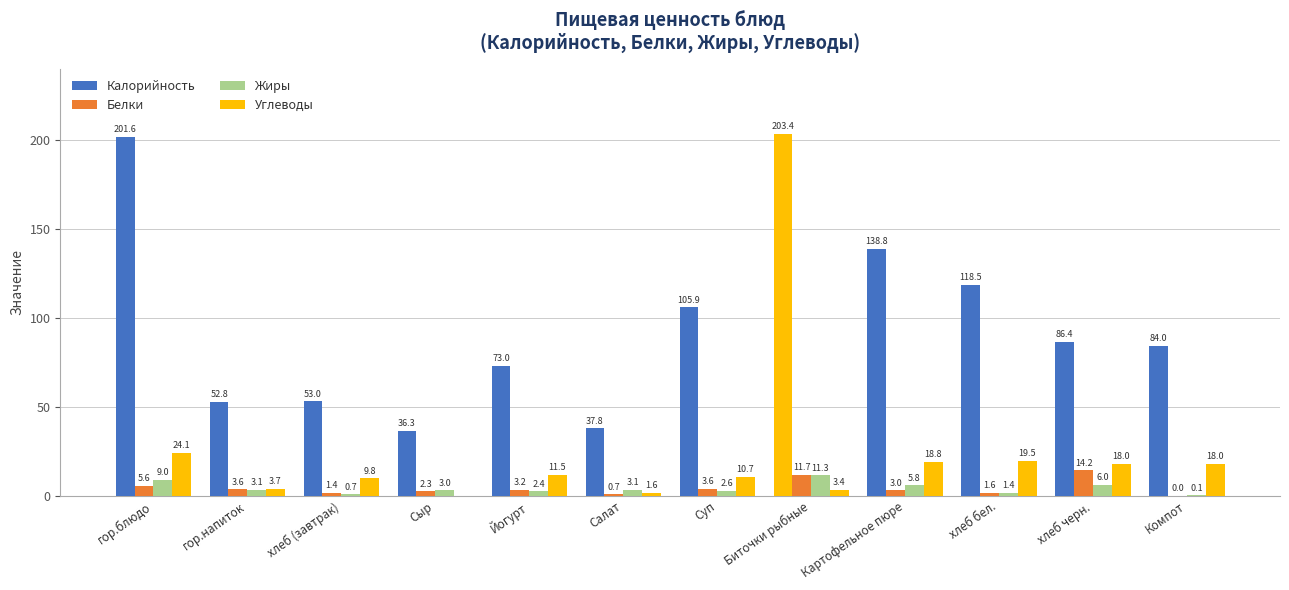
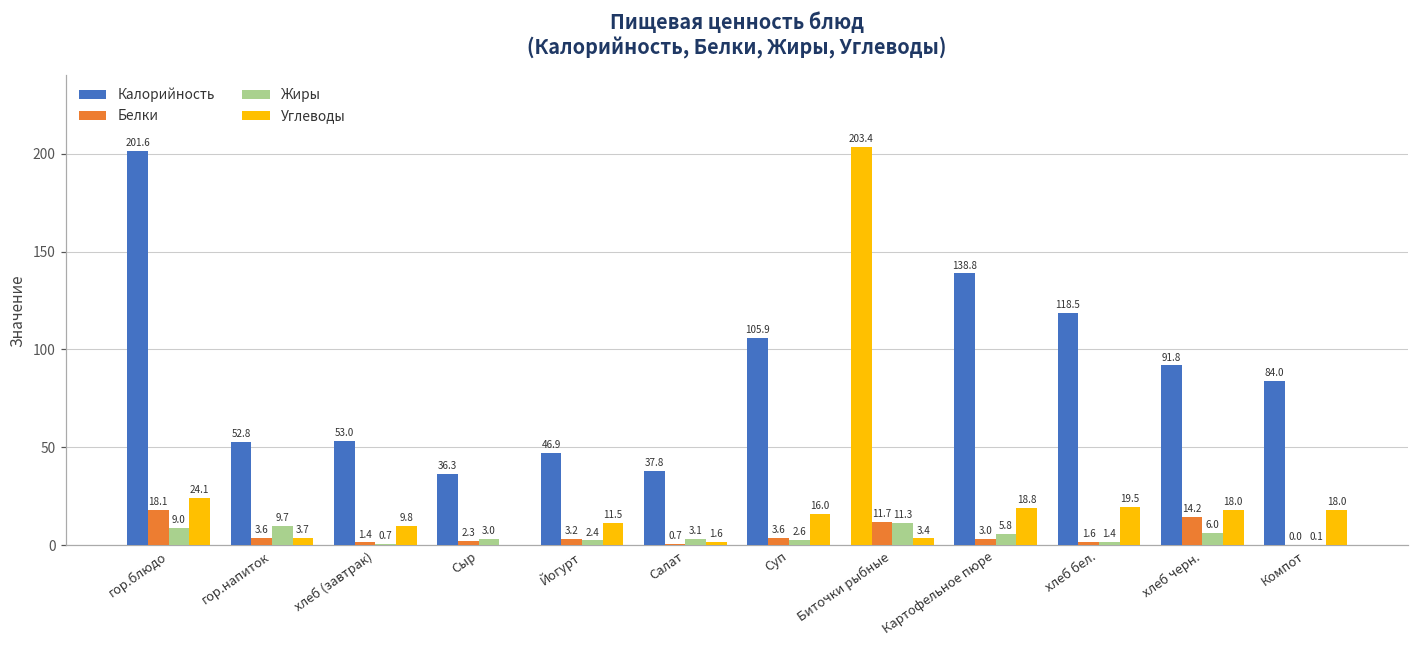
Белки, гор.блюдо: 5.6 -> 18.1
Жиры, гор.напиток: 3.1 -> 9.7
Калорийность, Йогурт: 73.0 -> 46.9
Углеводы, Суп: 10.7 -> 16.0
Калорийность, хлеб черн.: 86.4 -> 91.8
